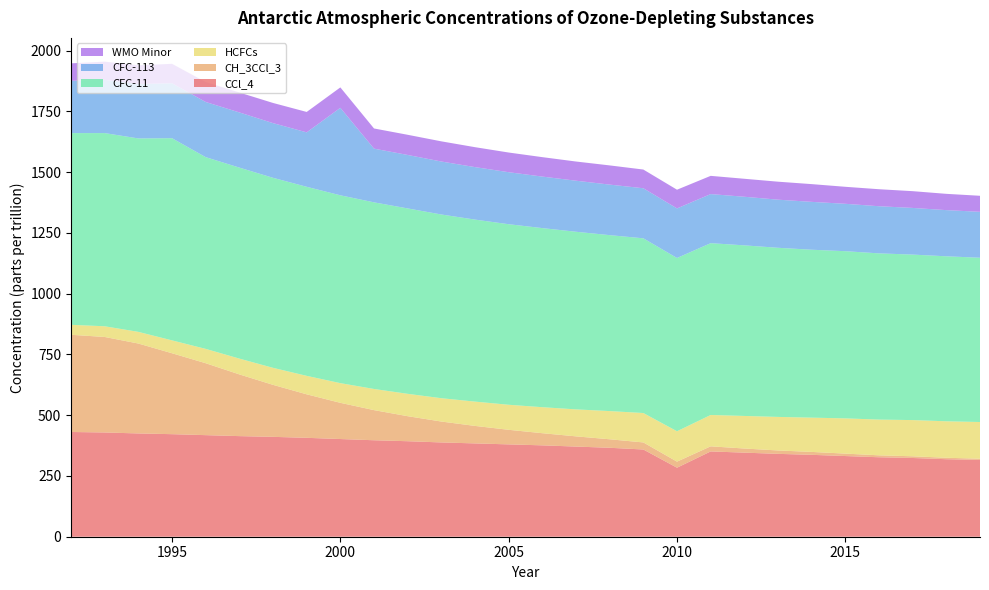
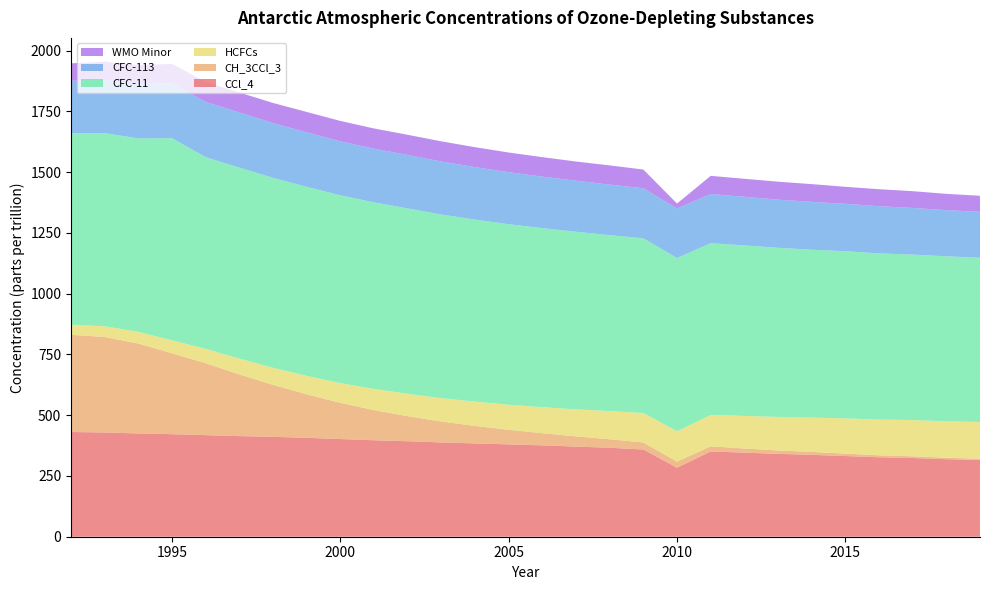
CFC-113, 2000: 360 -> 220
WMO Minor, 2010: 80 -> 20
